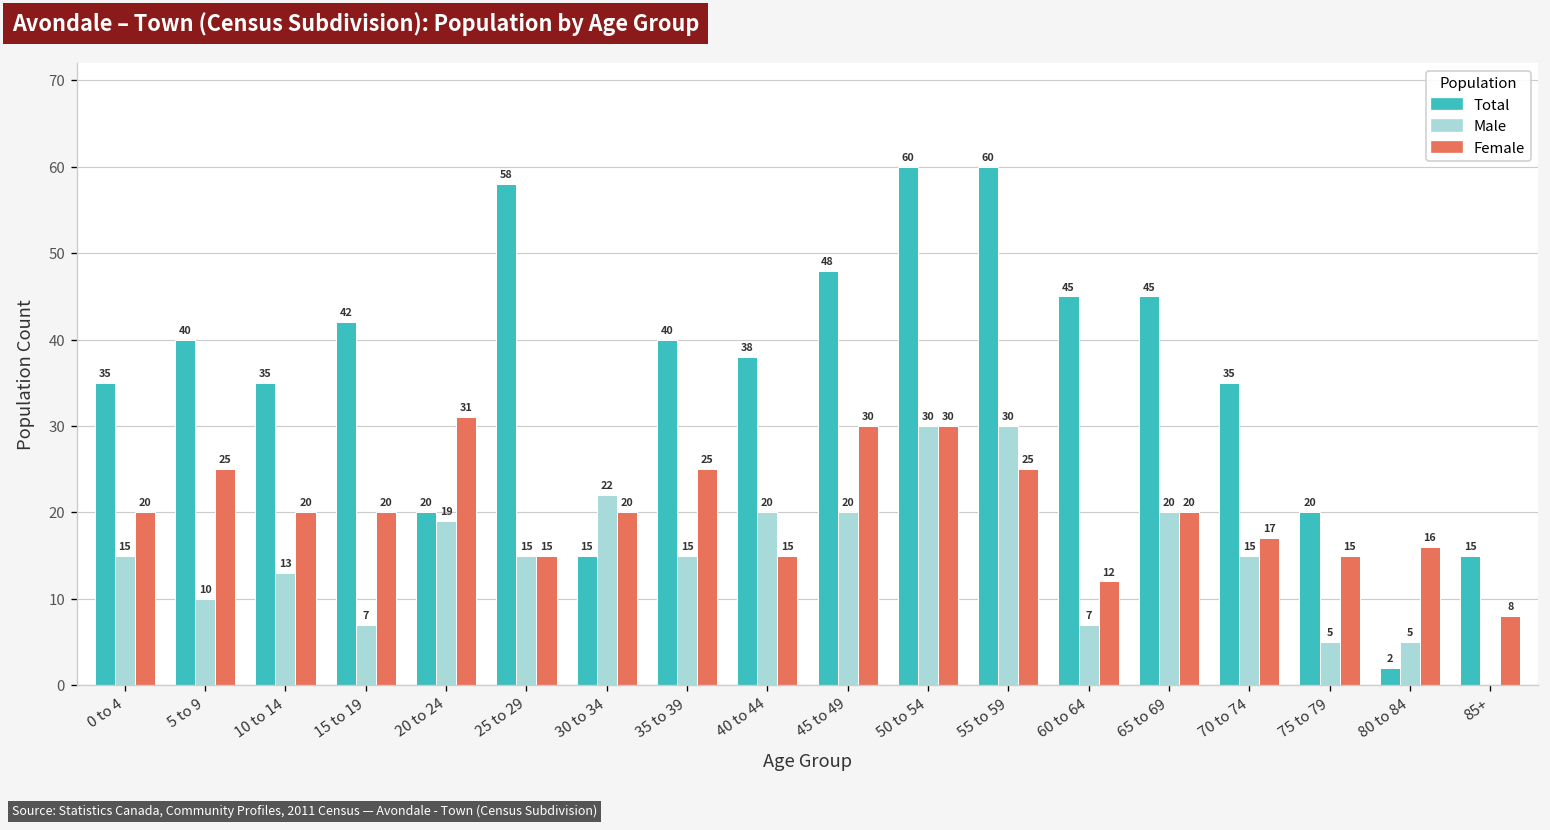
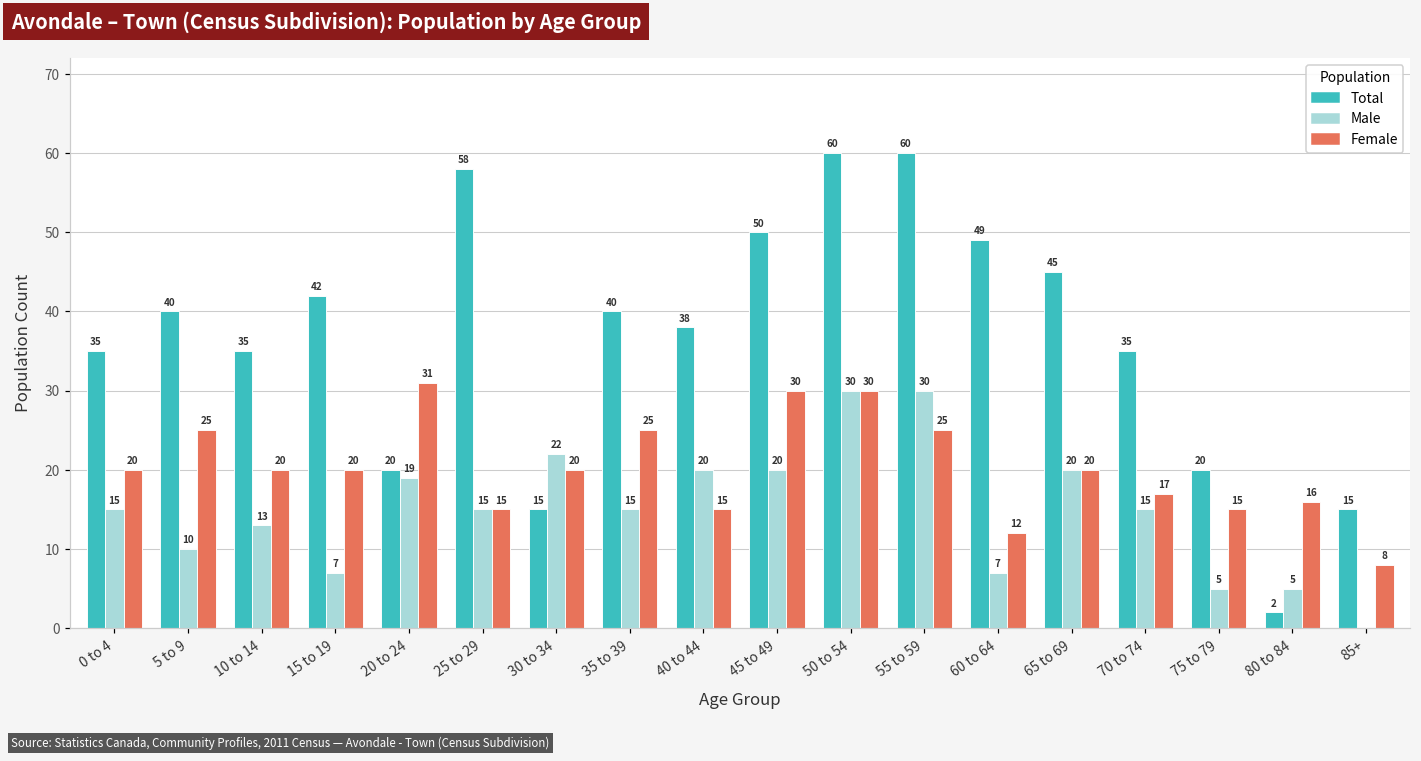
Total, 45 to 49: 48 -> 50
Total, 60 to 64: 45 -> 49
